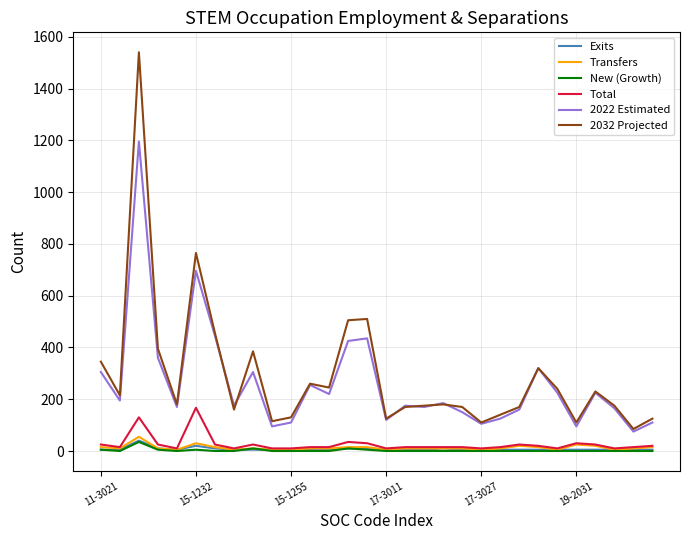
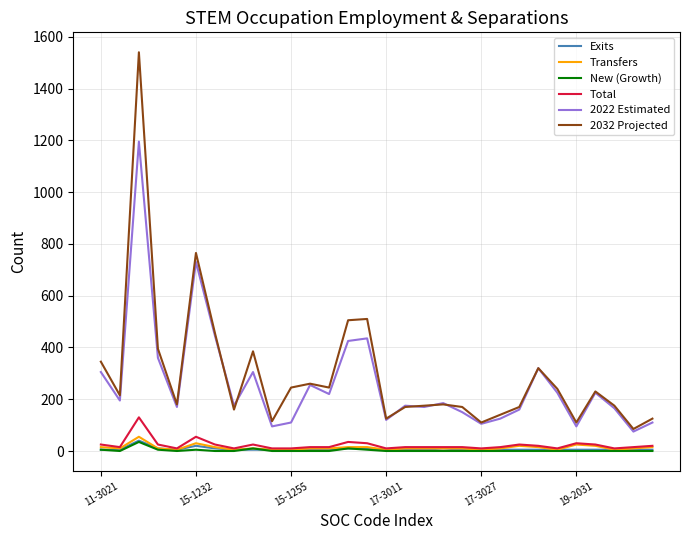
Total, 15-1232: 170 -> 60
2022 Estimated, 15-1232: 700 -> 730
2032 Projected, 15-1255: 130 -> 250
